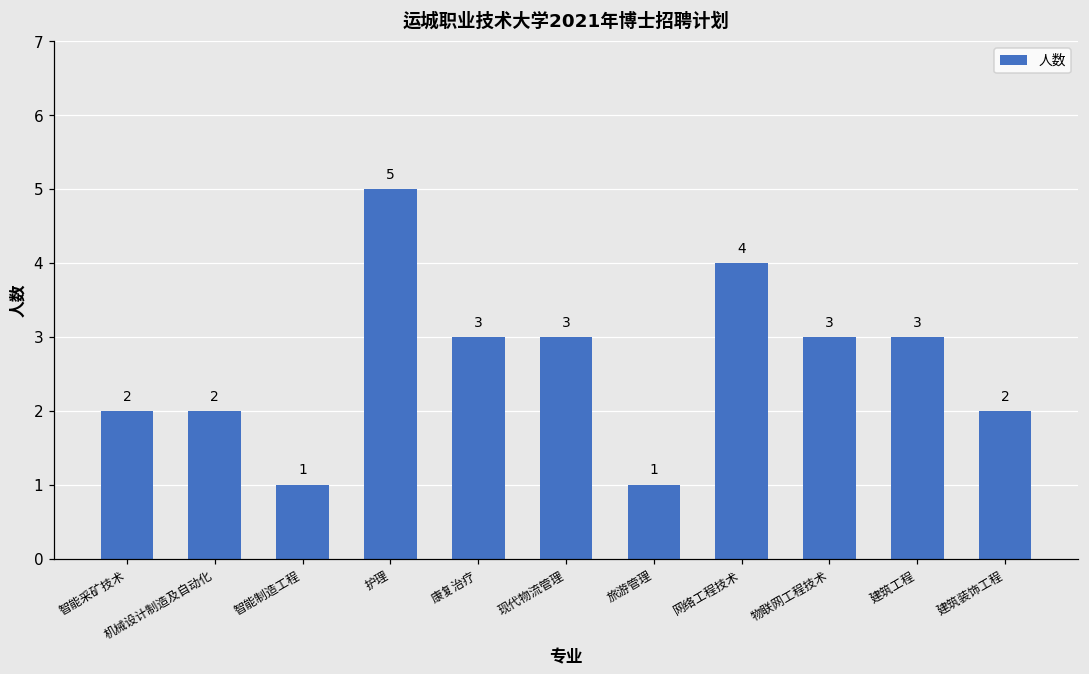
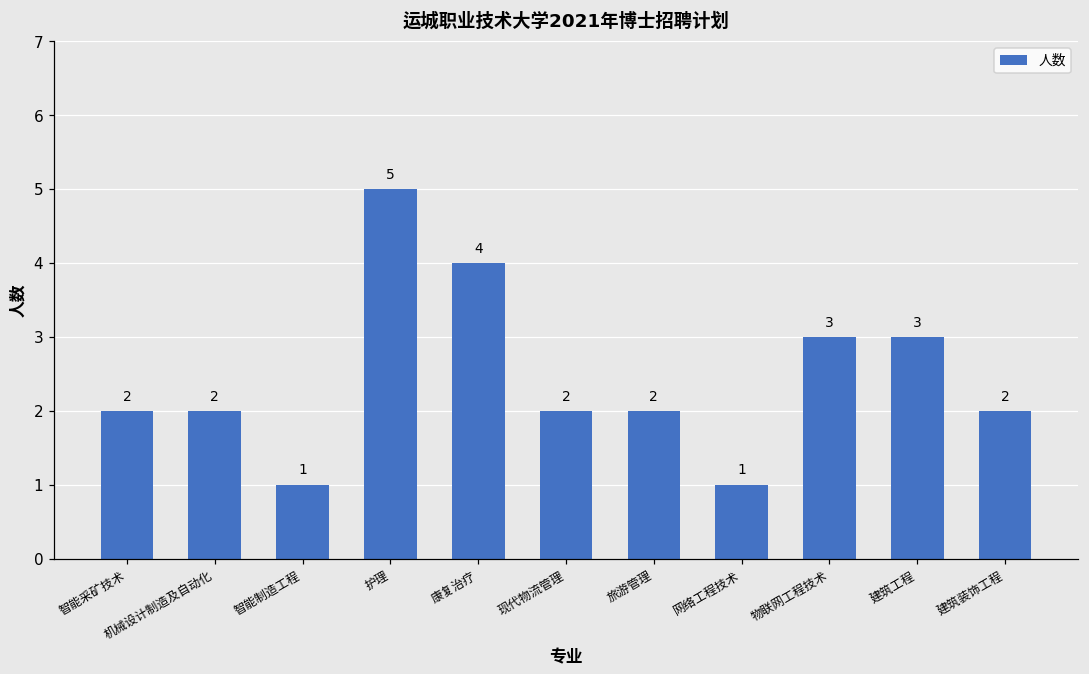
康复治疗: 3 -> 4
现代物流管理: 3 -> 2
旅游管理: 1 -> 2
网络工程技术: 4 -> 1
